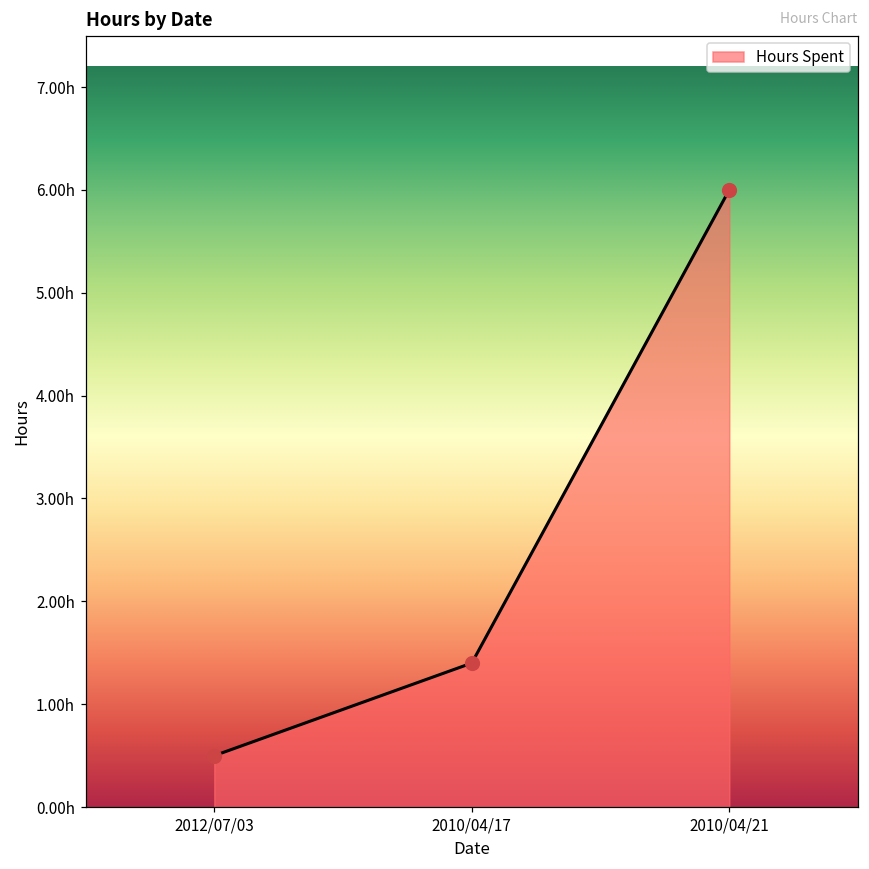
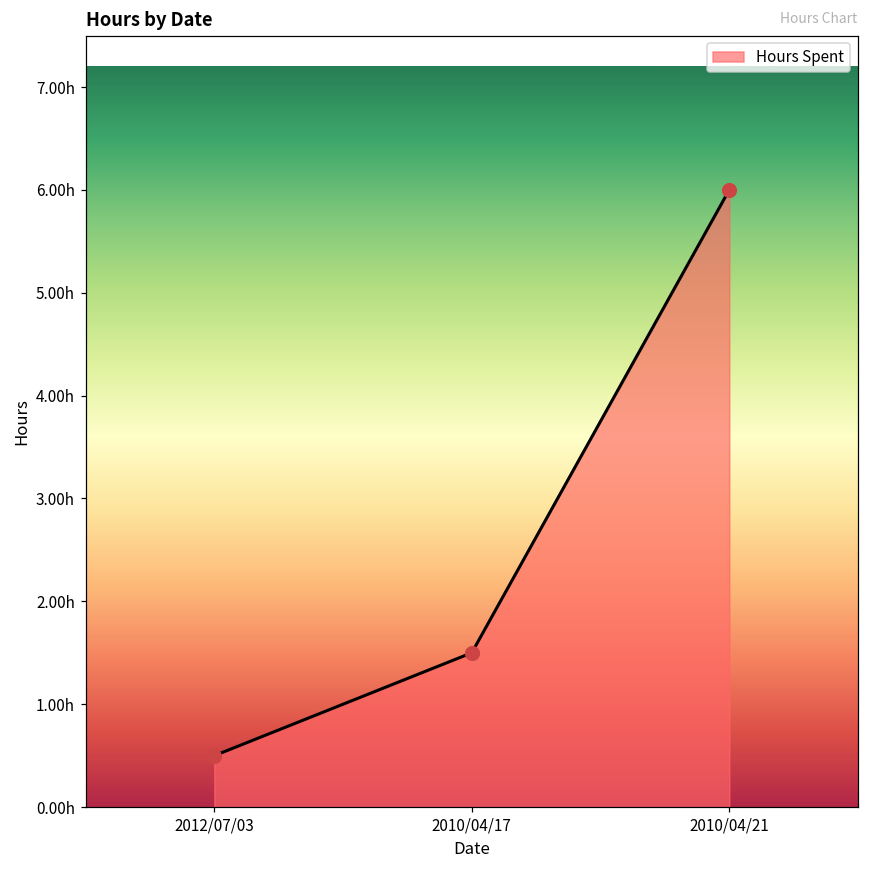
2010/04/17: 1.4h -> 1.5h
